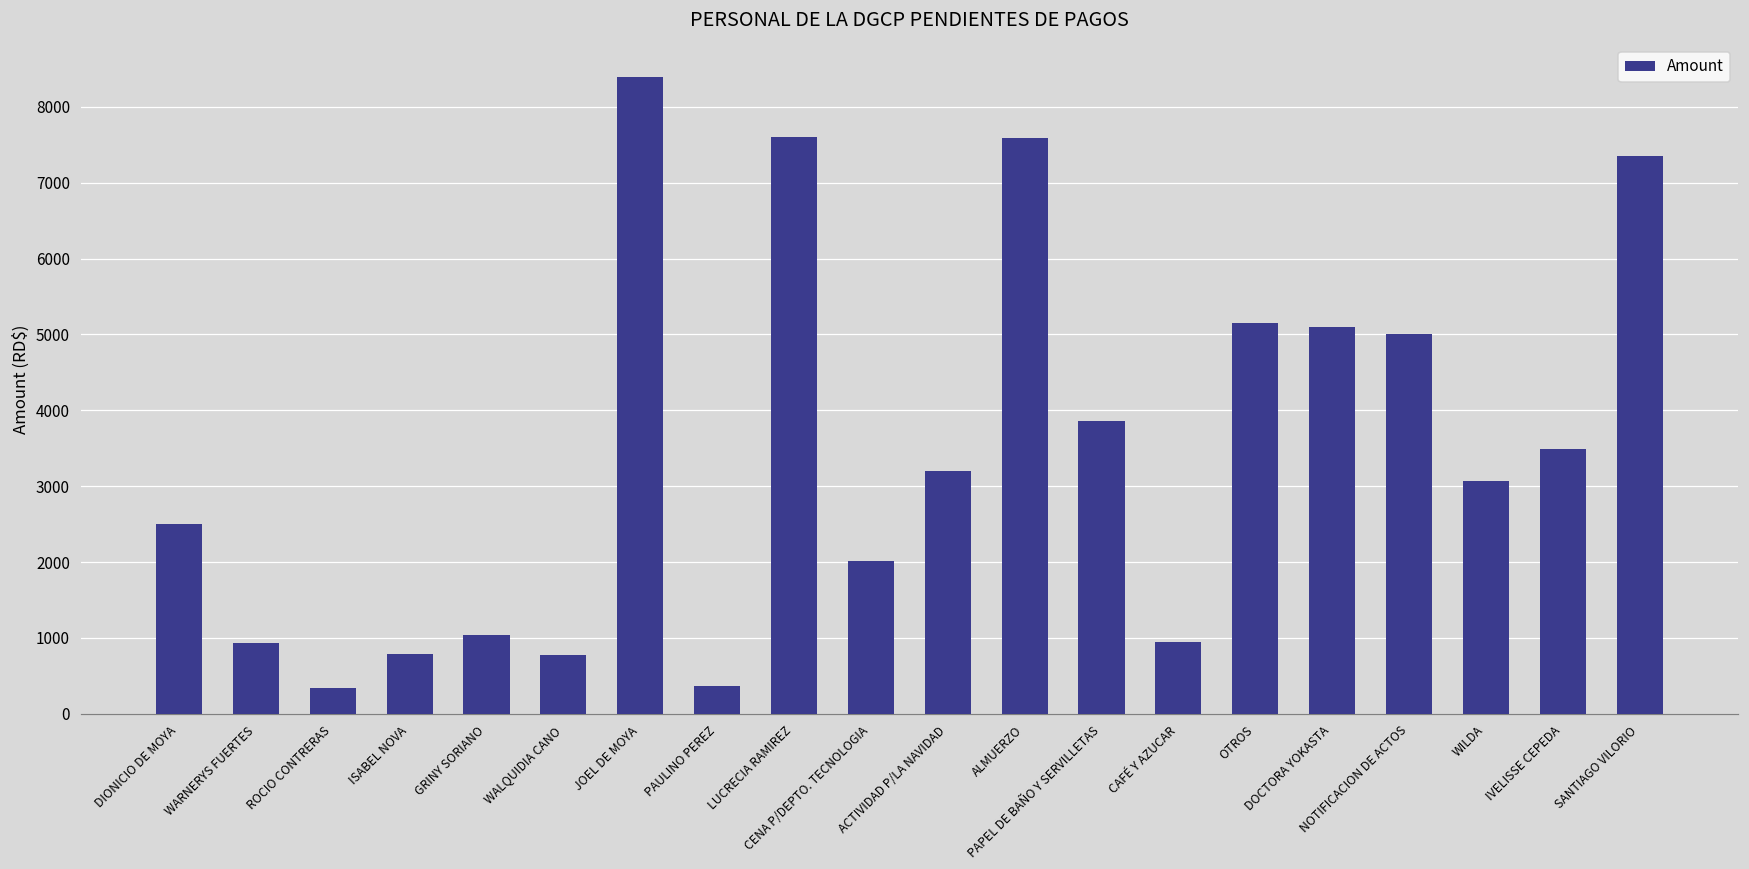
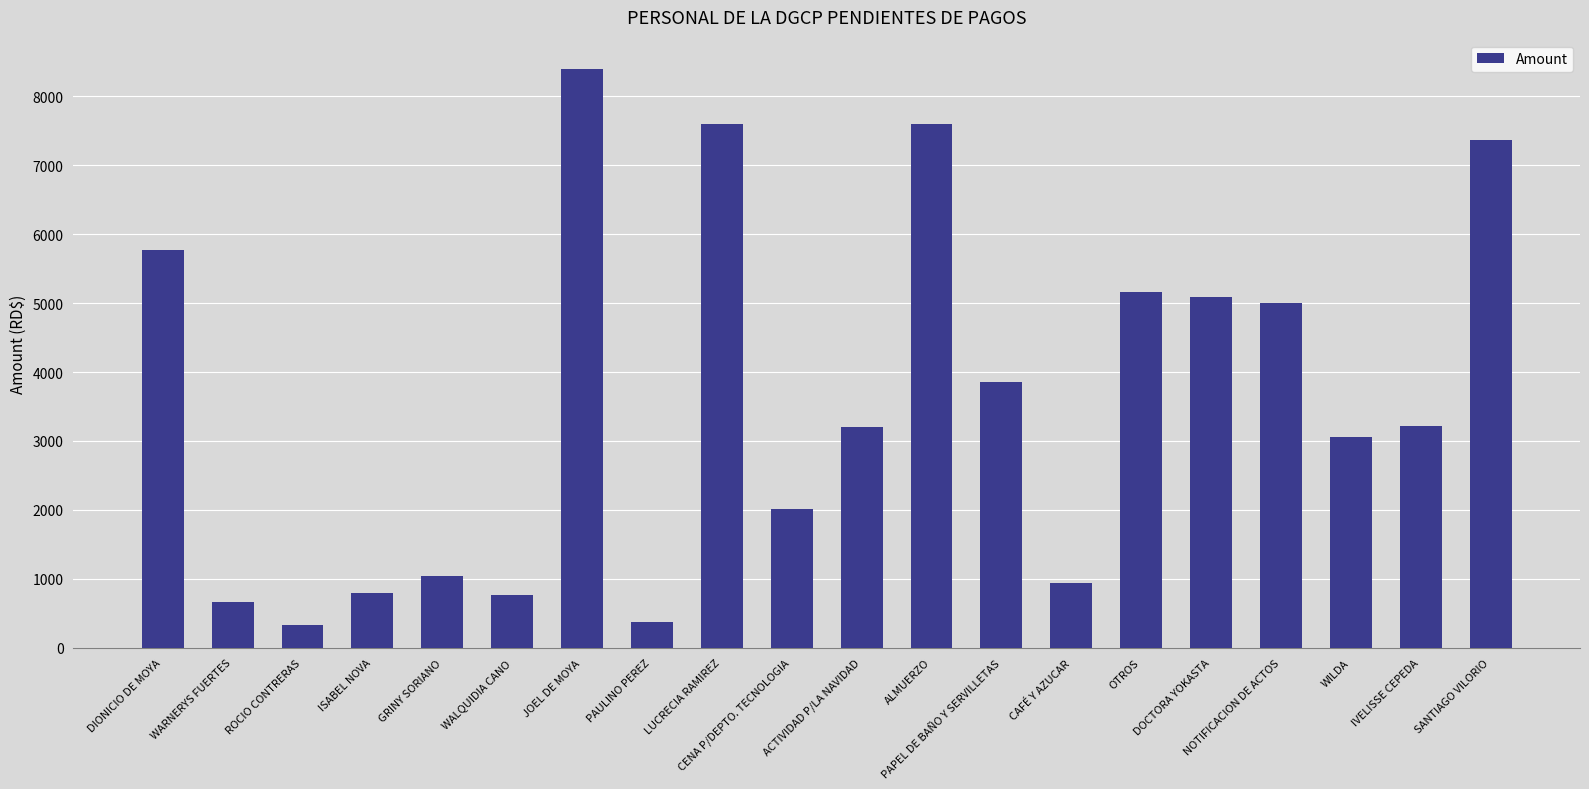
DIONICIO DE MOYA: 2500 -> 5800
WARNERYS FUERTES: 900 -> 700
IVELISSE CEPEDA: 3500 -> 3200
